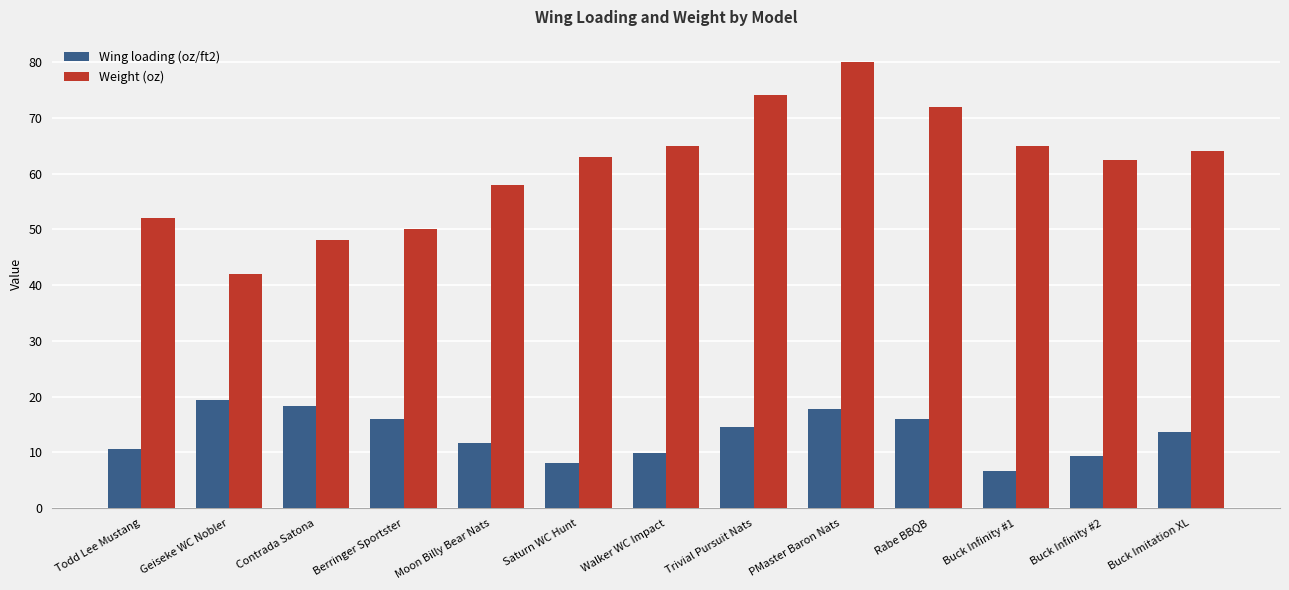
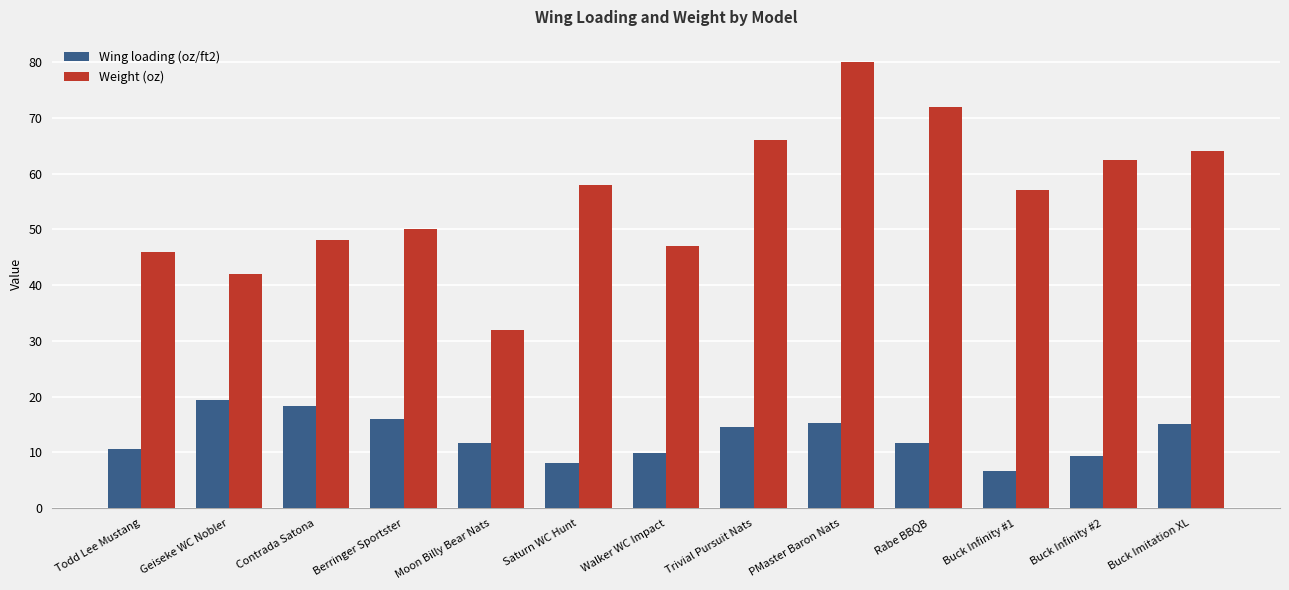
Weight (oz), Todd Lee Mustang: 52 -> 46
Weight (oz), Moon Billy Bear Nats: 58 -> 32
Weight (oz), Saturn WC Hunt: 63 -> 58
Weight (oz), Walker WC Impact: 65 -> 47
Weight (oz), Trivial Pursuit Nats: 74 -> 66
Wing loading (oz/ft2), PMaster Baron Nats: 18 -> 15
Wing loading (oz/ft2), Rabe BBQB: 16 -> 12
Weight (oz), Buck Infinity #1: 65 -> 57
Wing loading (oz/ft2), Buck Imitation XL: 14 -> 15
